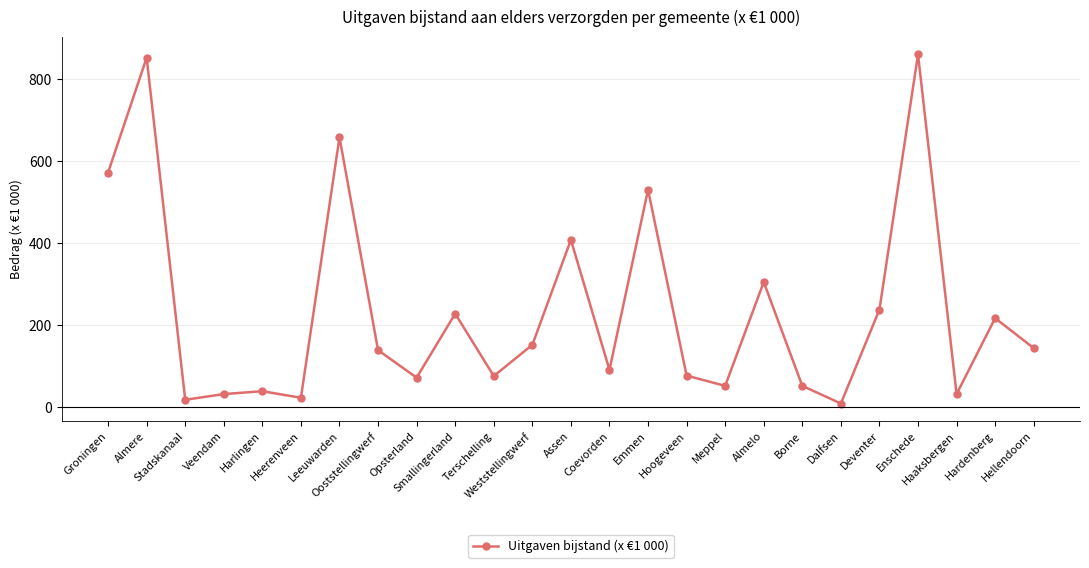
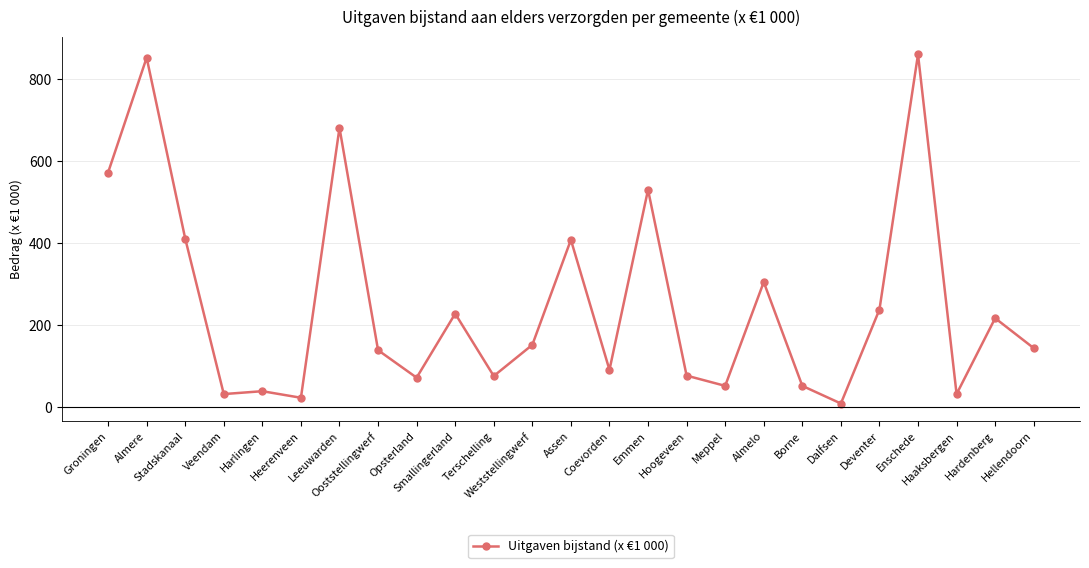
Stadskanaal: 20 -> 410
Leeuwarden: 660 -> 680
